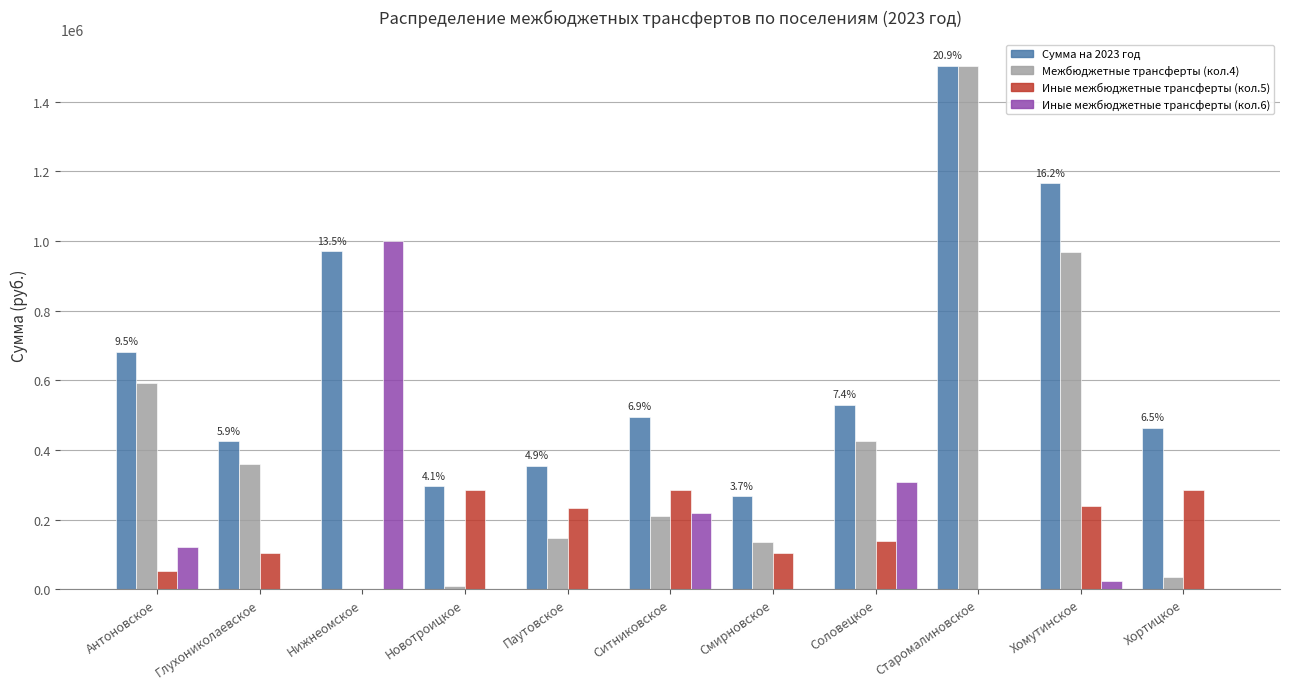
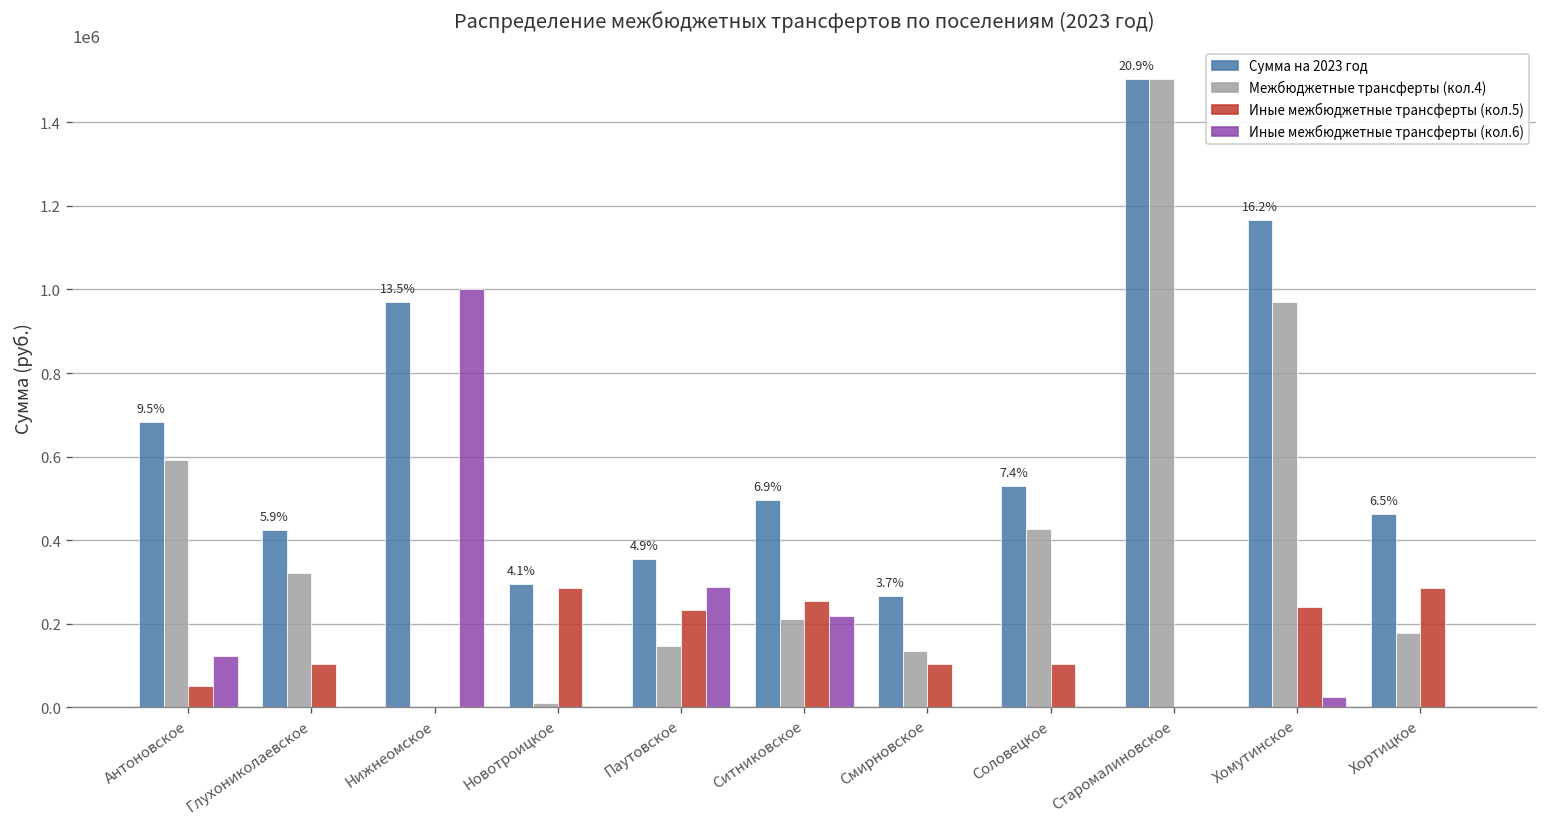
Межбюджетные трансферты (кол.4), Глухониколаевское: 360000 -> 320000
Иные межбюджетные трансферты (кол.6), Паутовское: 0 -> 290000
Иные межбюджетные трансферты (кол.5), Ситниковское: 290000 -> 250000
Иные межбюджетные трансферты (кол.5), Соловецкое: 140000 -> 100000
Иные межбюджетные трансферты (кол.6), Соловецкое: 310000 -> 0
Межбюджетные трансферты (кол.4), Хортицкое: 30000 -> 180000
